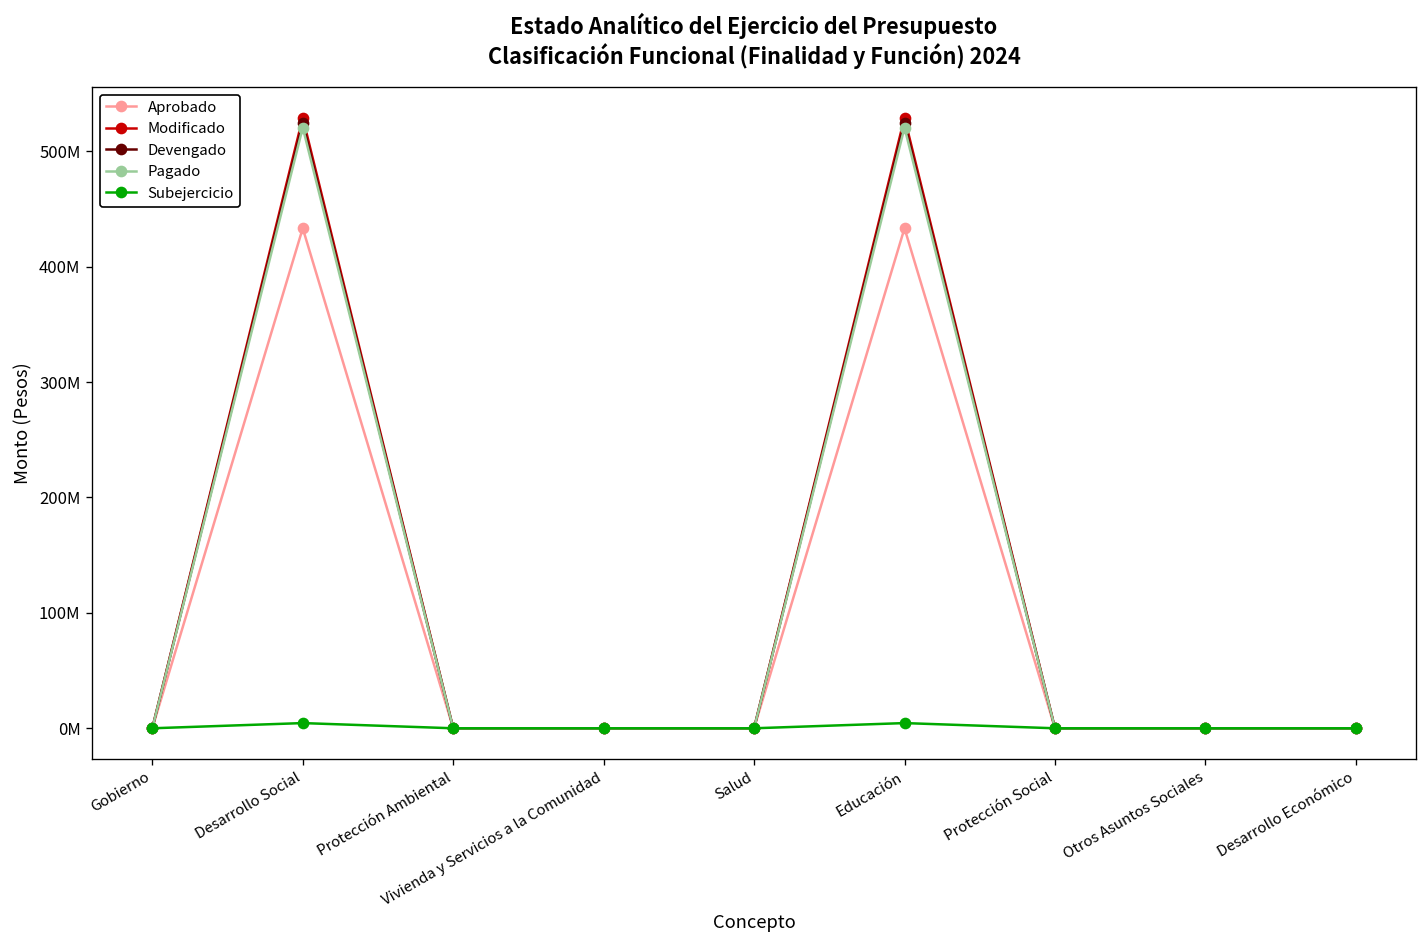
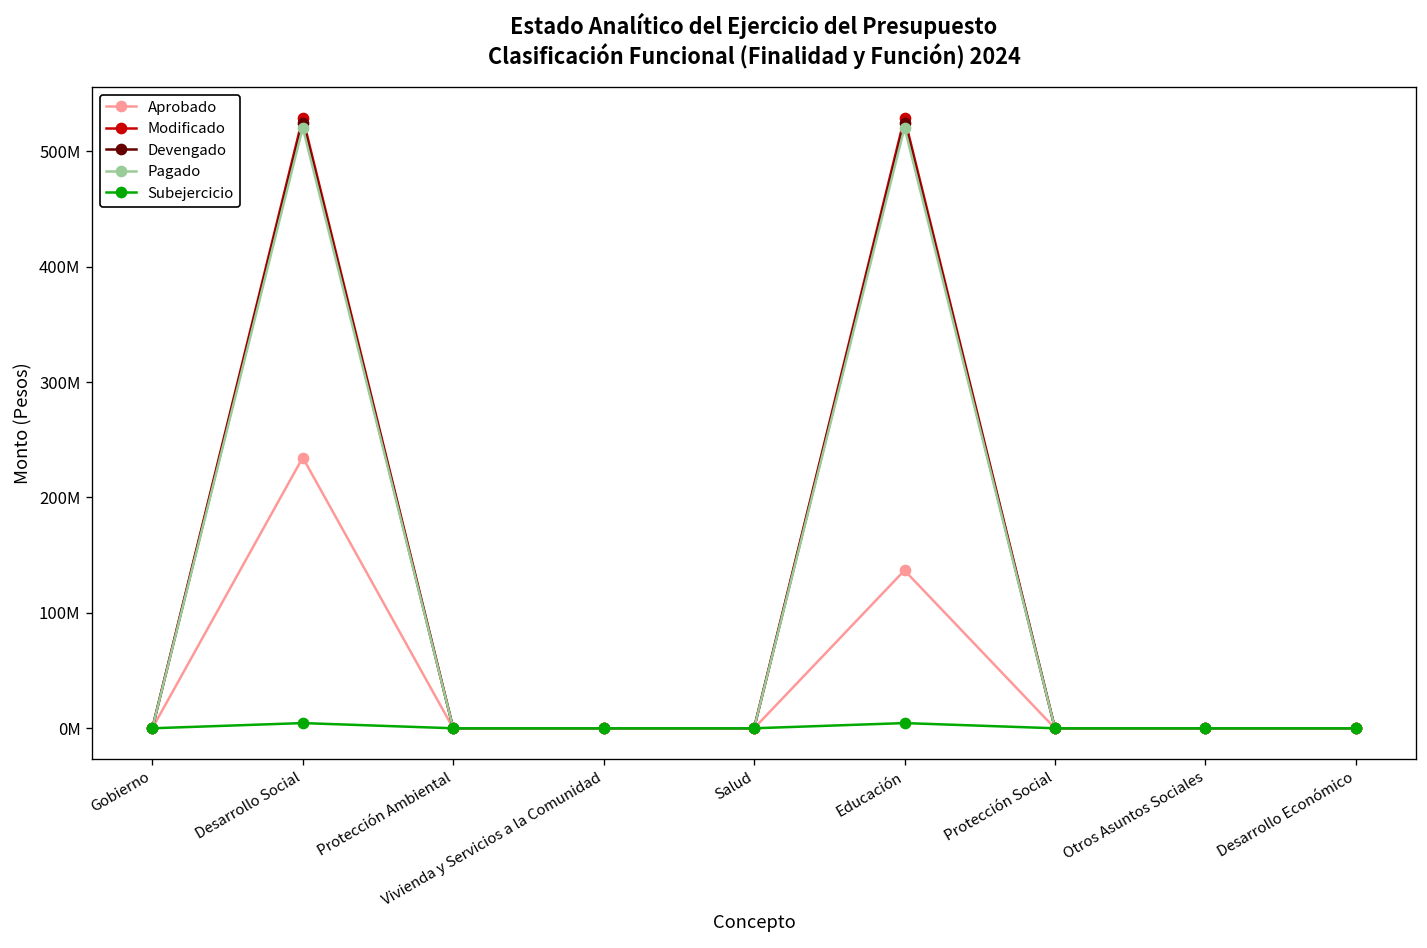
Aprobado, Desarrollo Social: 430000000 -> 230000000
Aprobado, Educación: 430000000 -> 140000000
